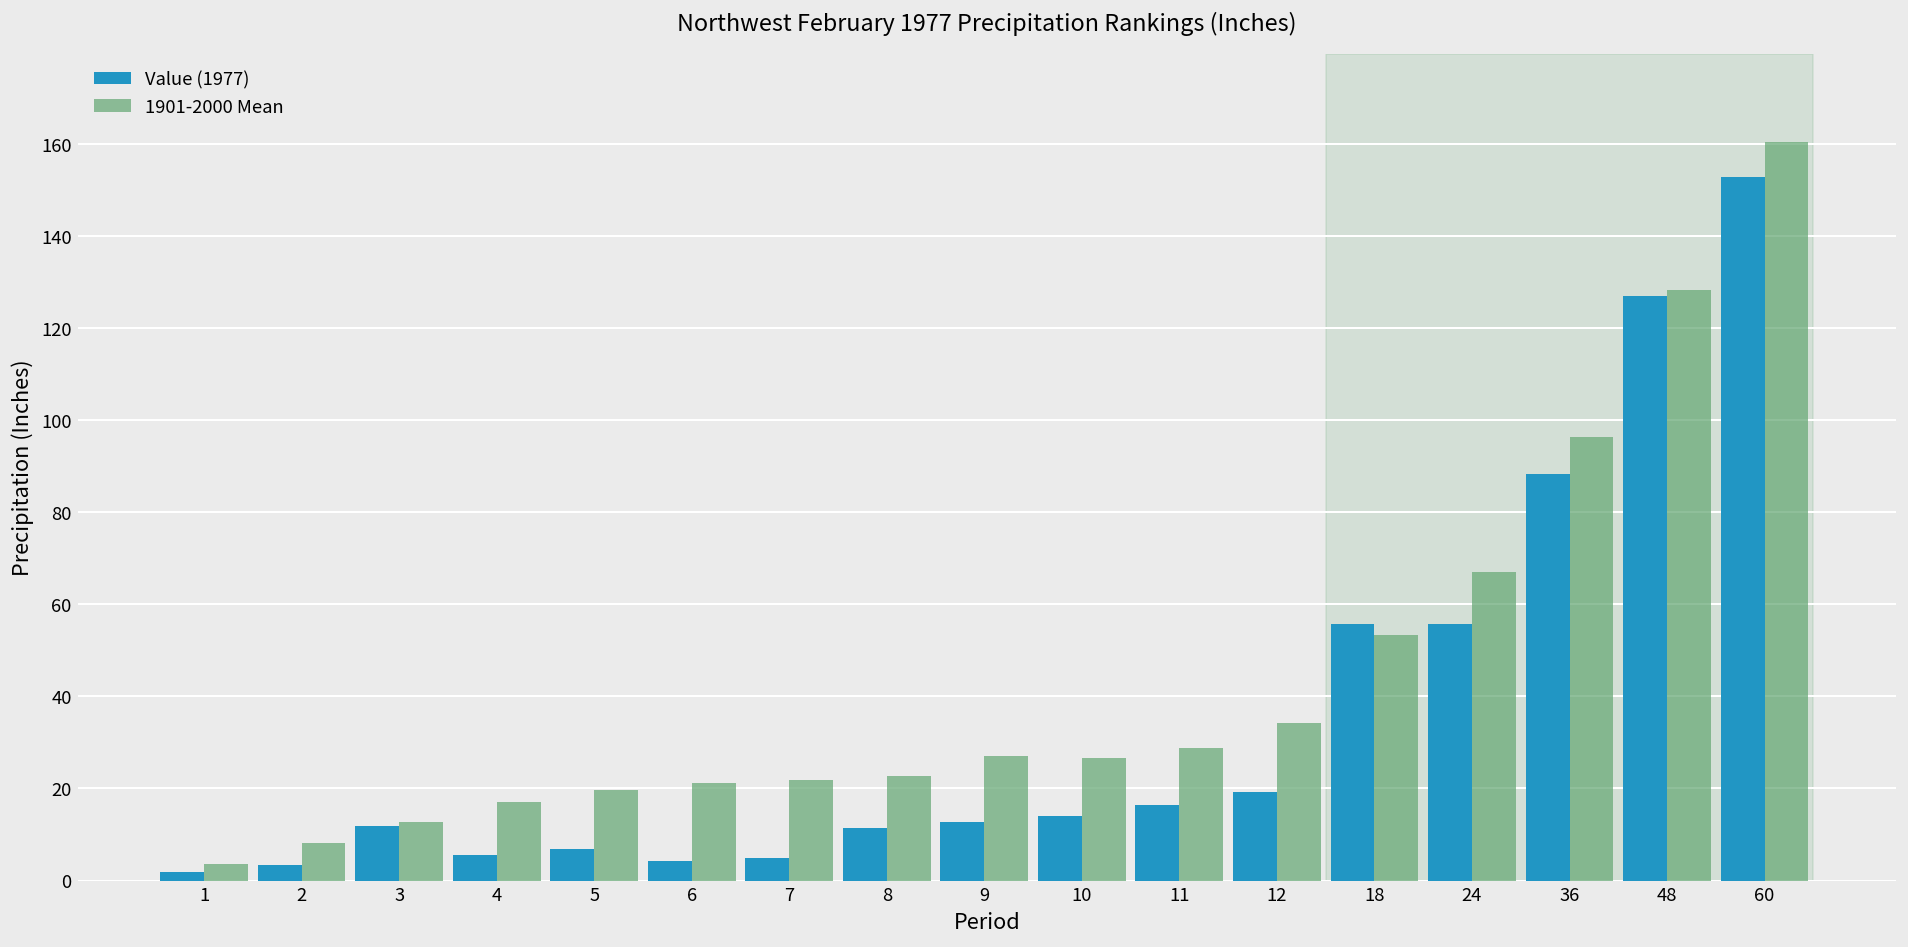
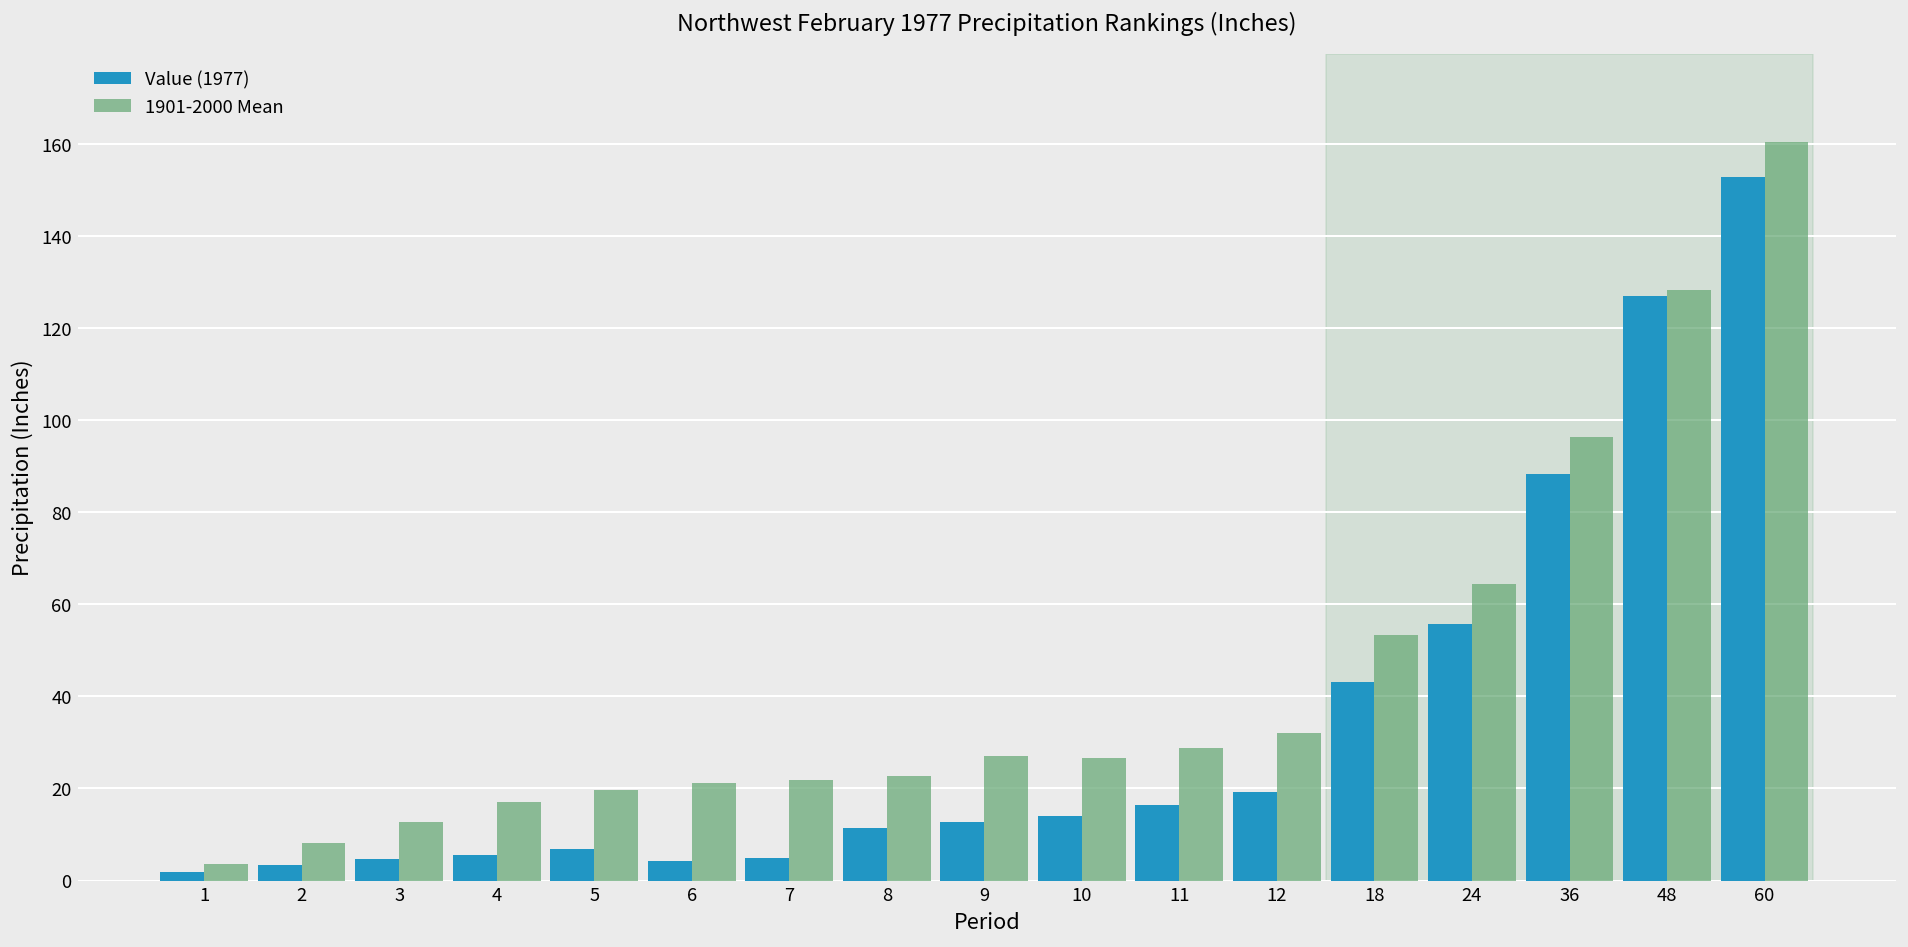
Value (1977), 3: 12 -> 5
1901-2000 Mean, 12: 34 -> 32
Value (1977), 18: 56 -> 43
1901-2000 Mean, 24: 67 -> 64
